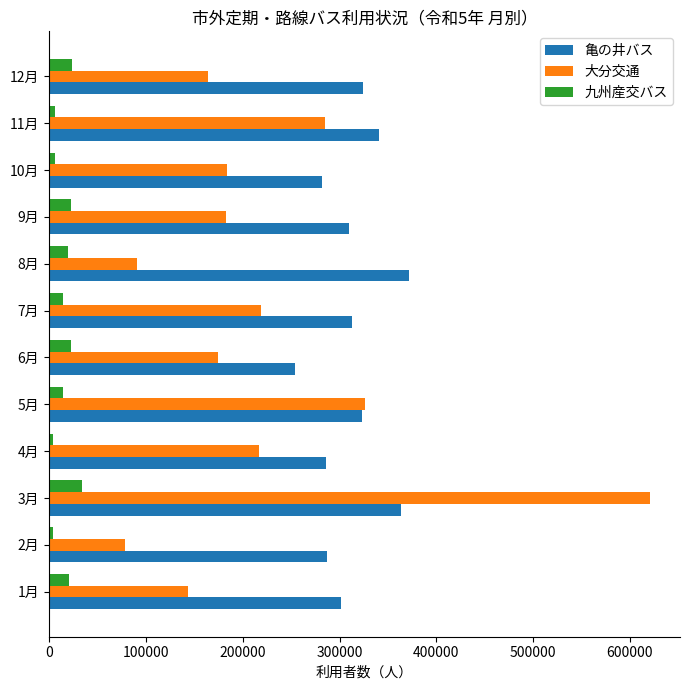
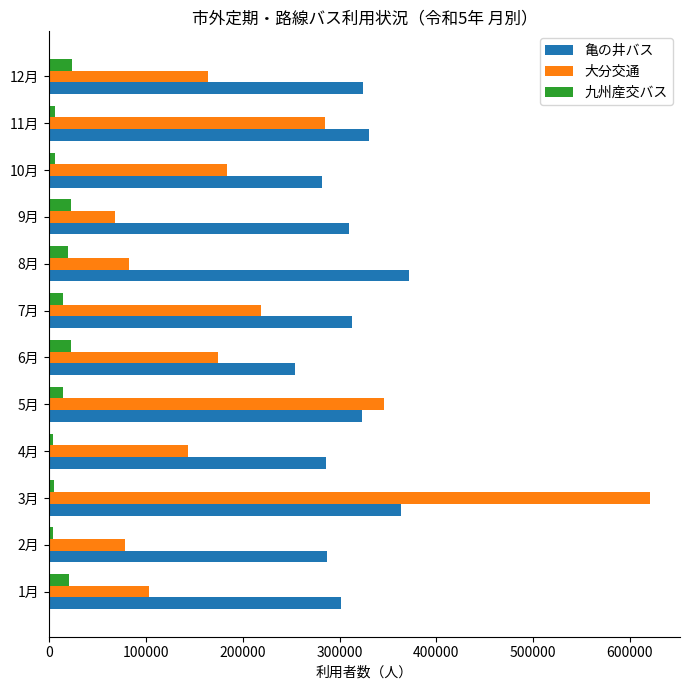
亀の井バス, 11月: 340000 -> 330000
大分交通, 9月: 180000 -> 70000
大分交通, 8月: 90000 -> 80000
大分交通, 5月: 330000 -> 350000
大分交通, 4月: 220000 -> 140000
九州産交バス, 3月: 30000 -> 10000
大分交通, 1月: 140000 -> 100000
